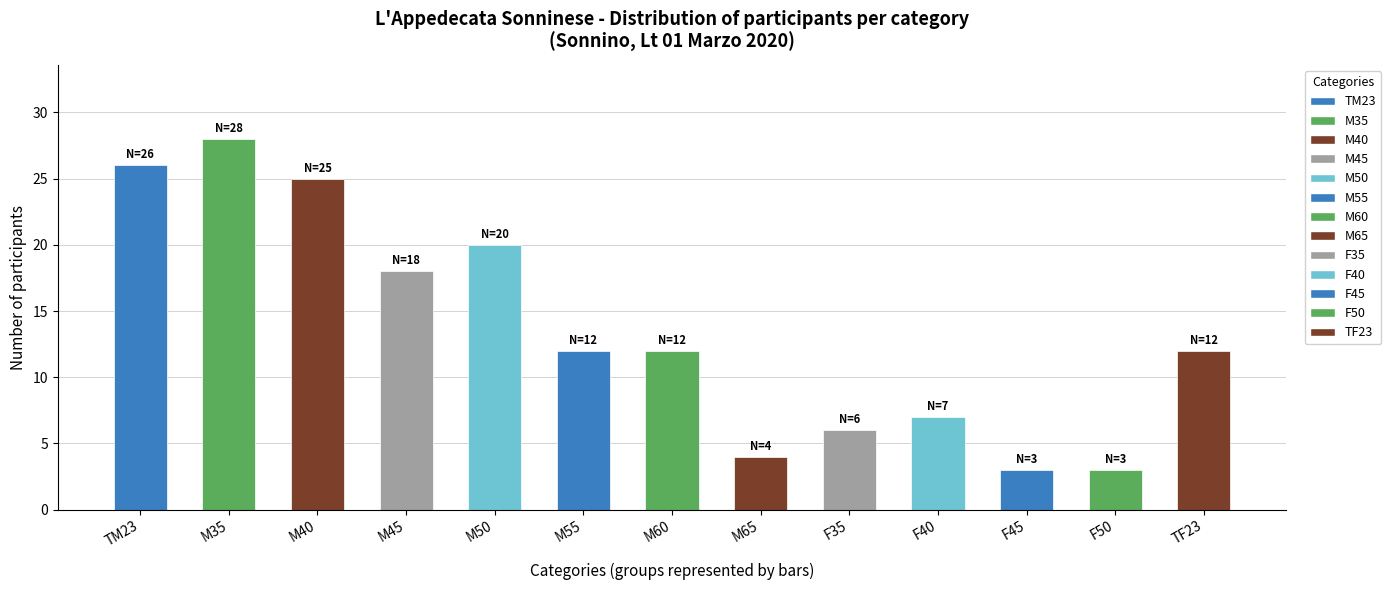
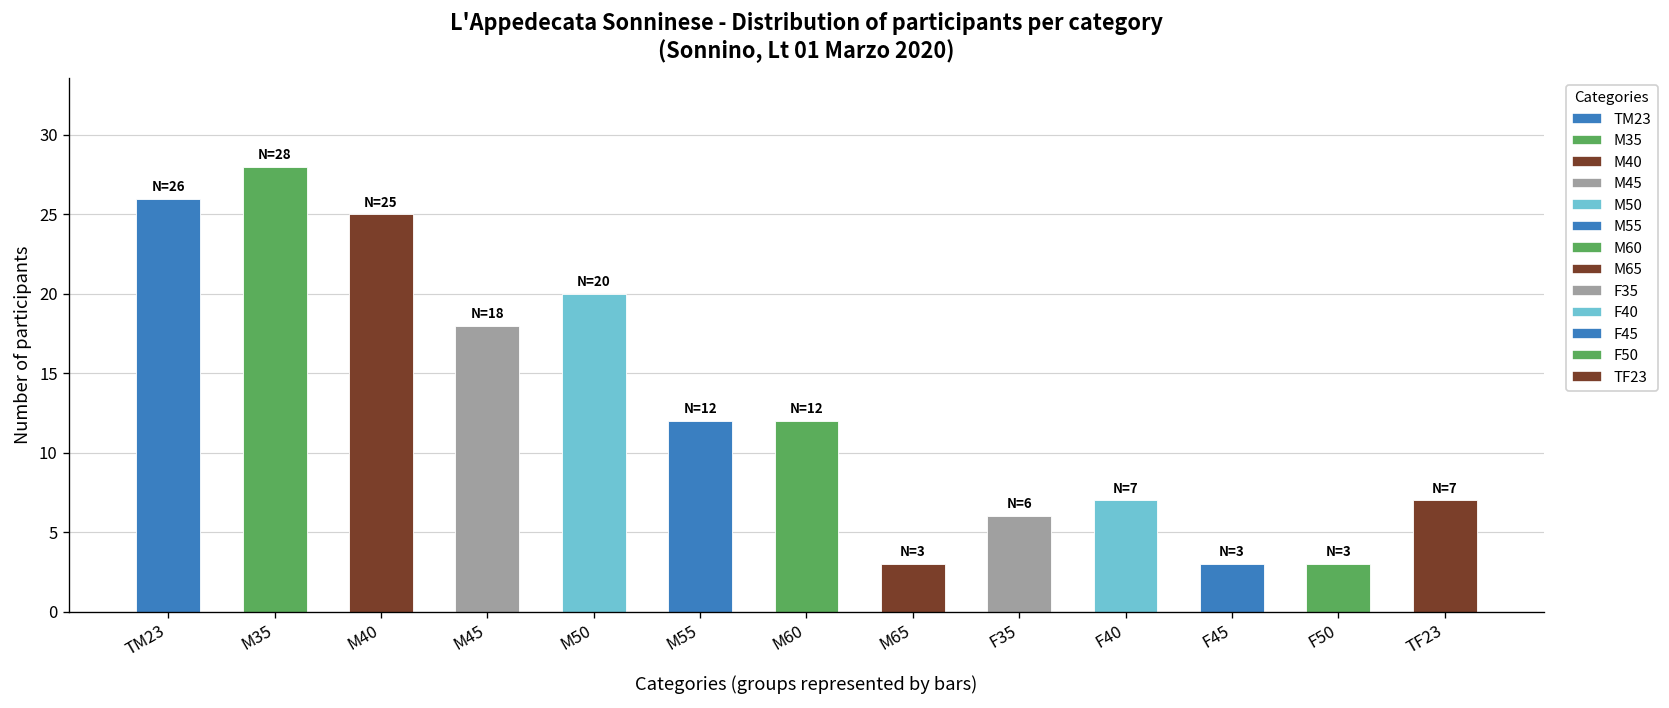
M65: 4 -> 3
TF23: 12 -> 7
